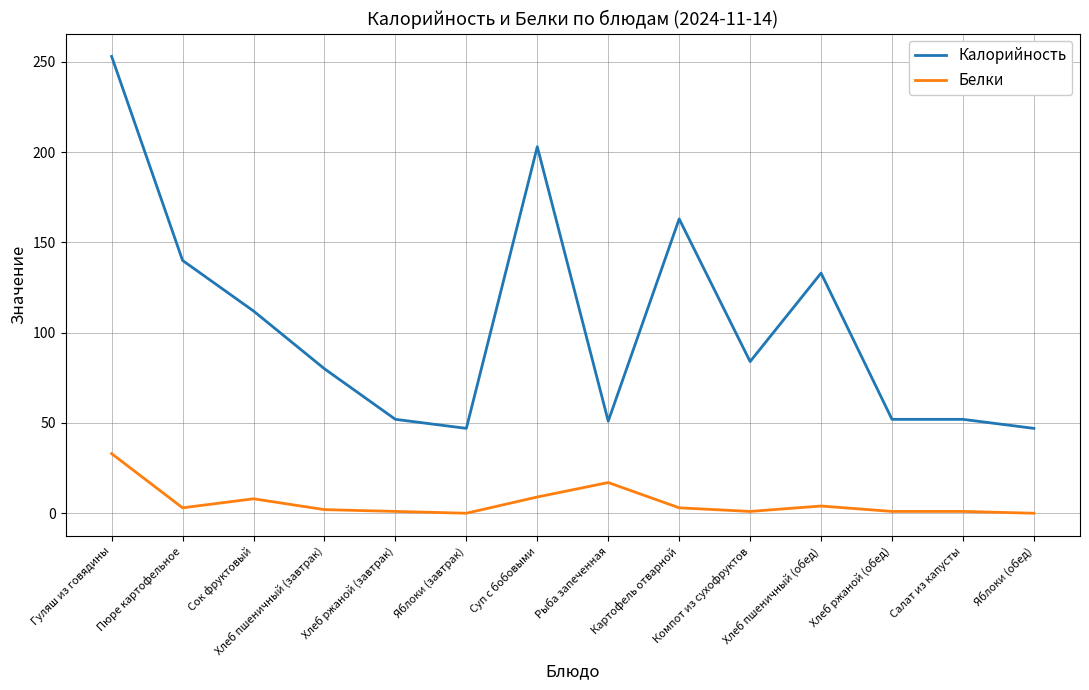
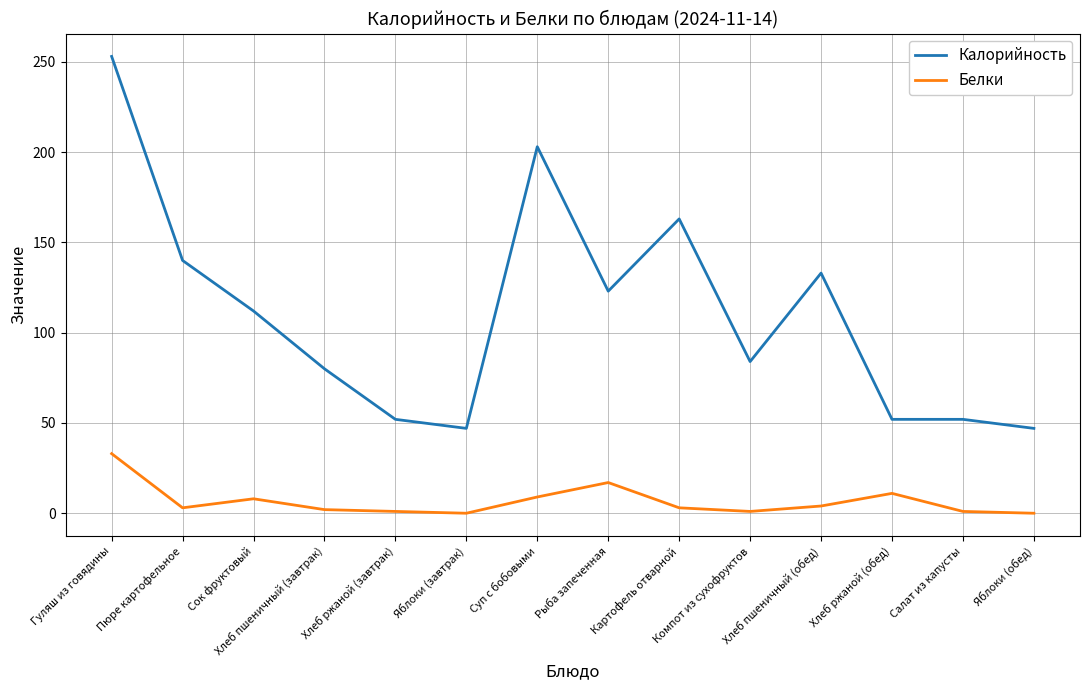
Калорийность, Рыба запеченная: 51 -> 123
Белки, Хлеб ржаной (обед): 1 -> 11
